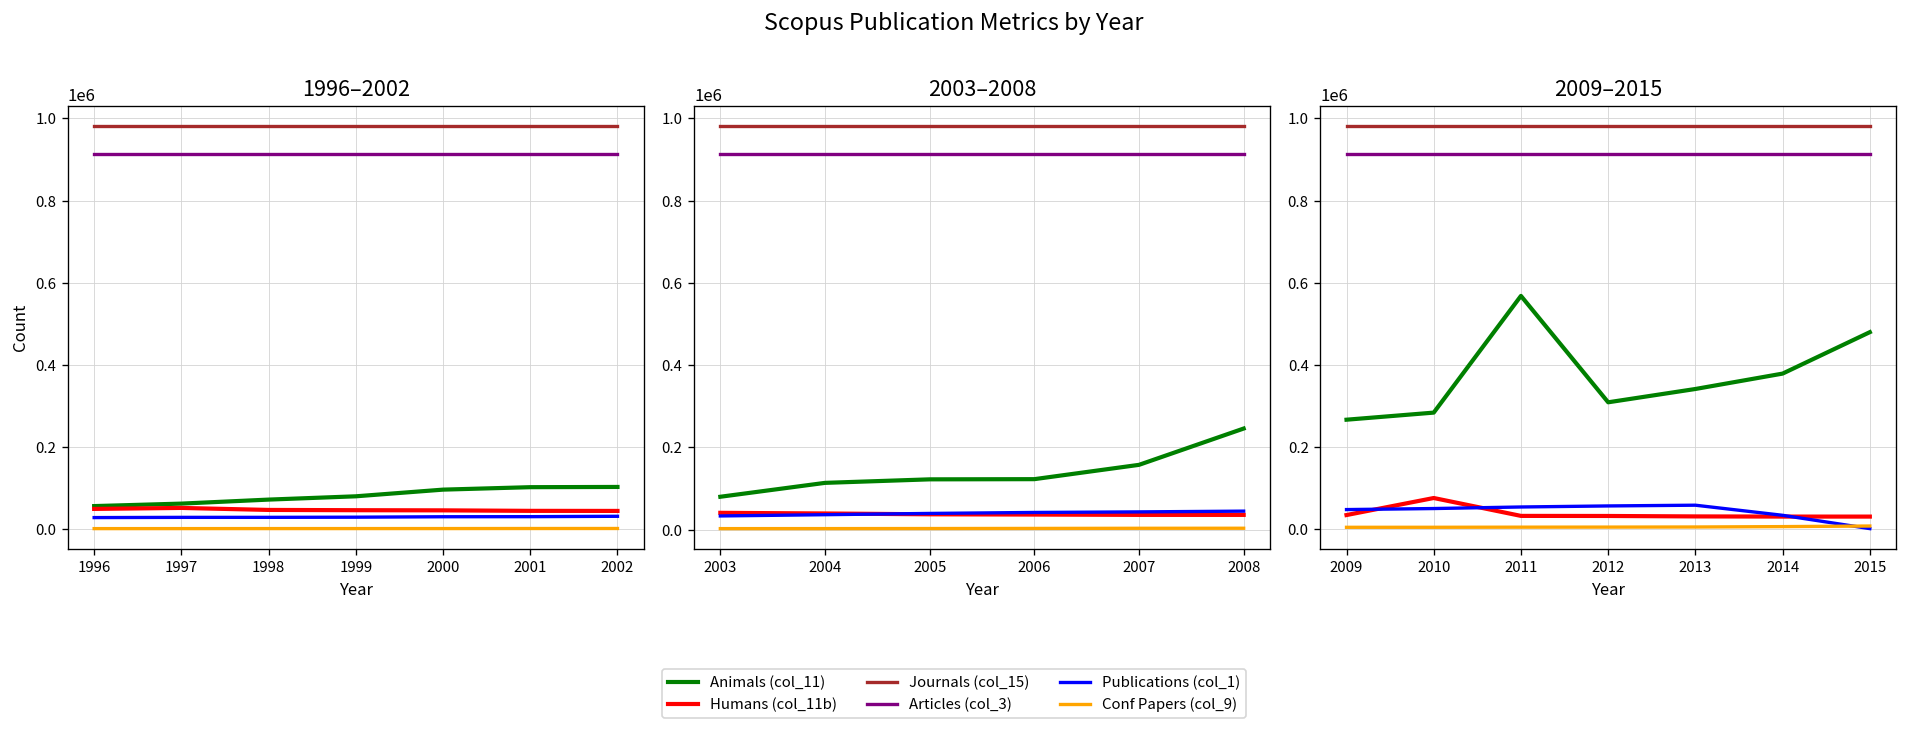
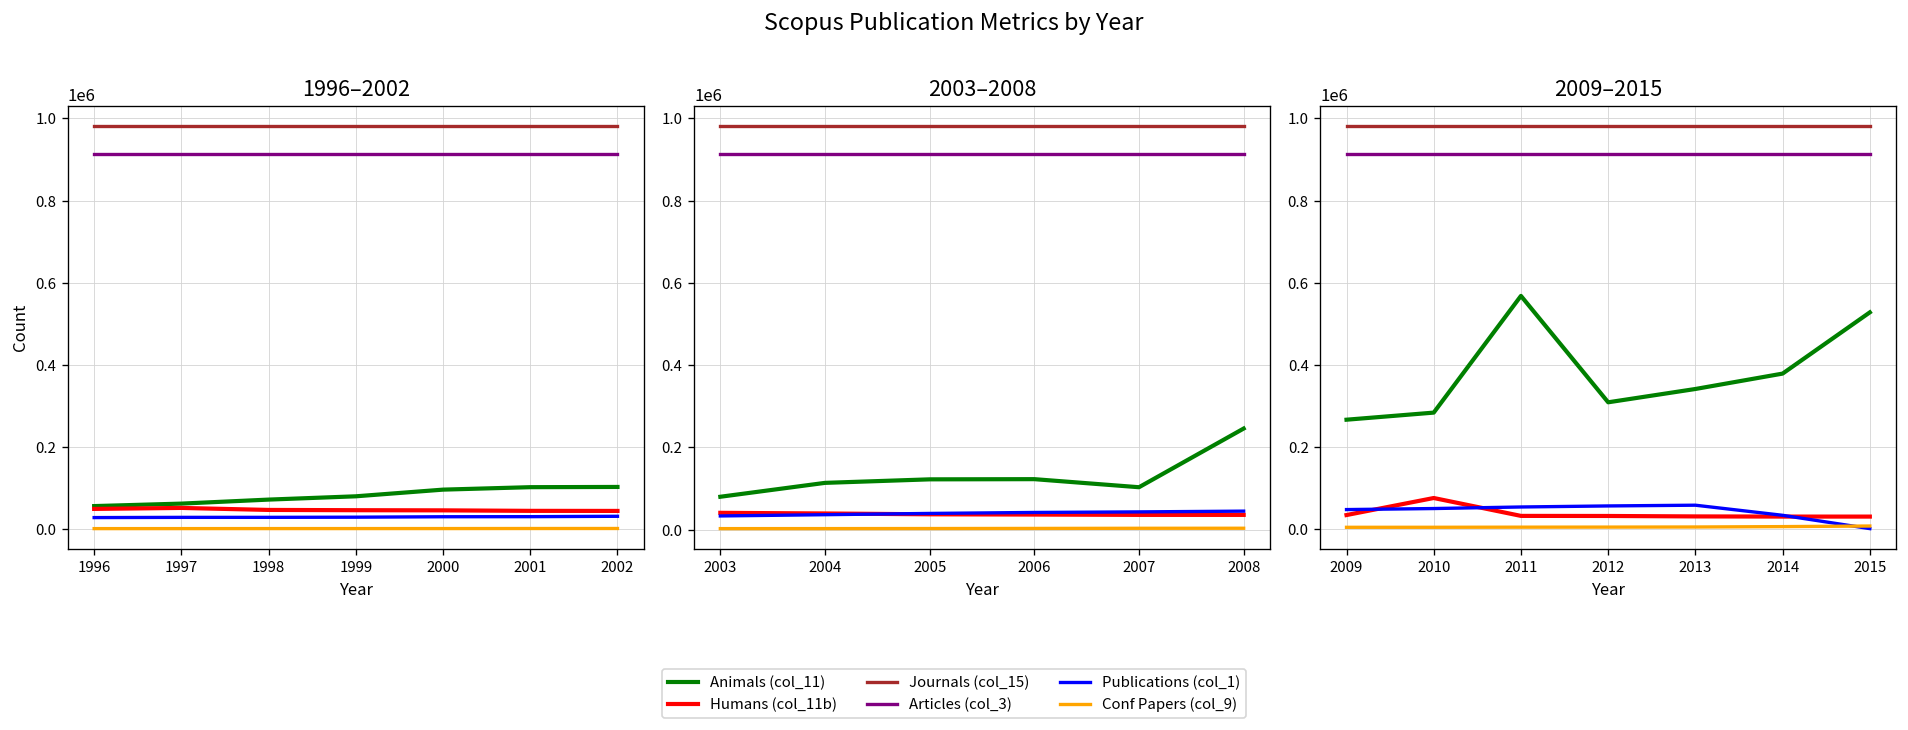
2003–2008, Animals (col_11), 2007: 160000 -> 100000
2009–2015, Animals (col_11), 2015: 480000 -> 530000
